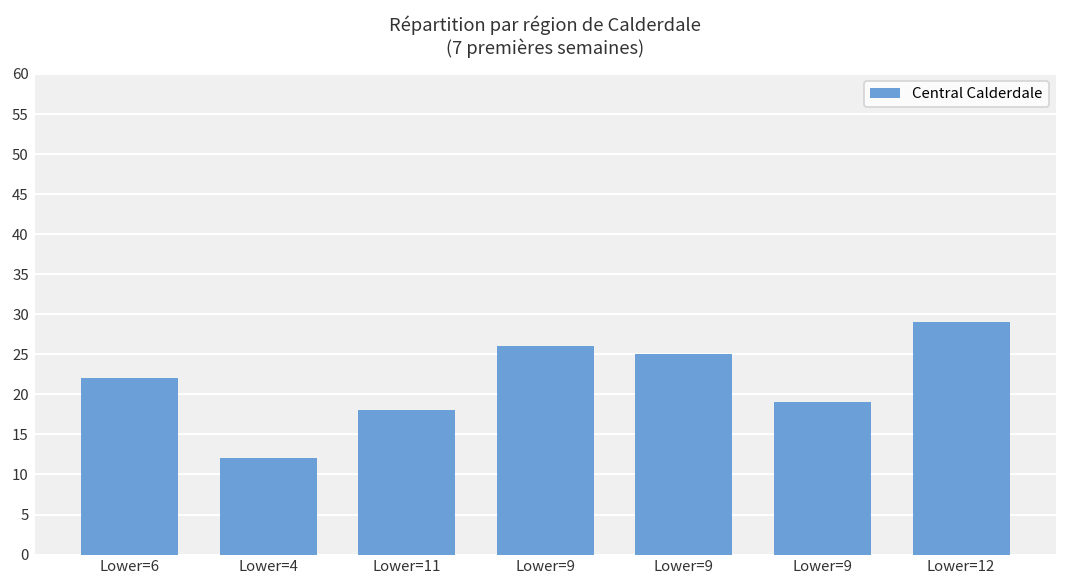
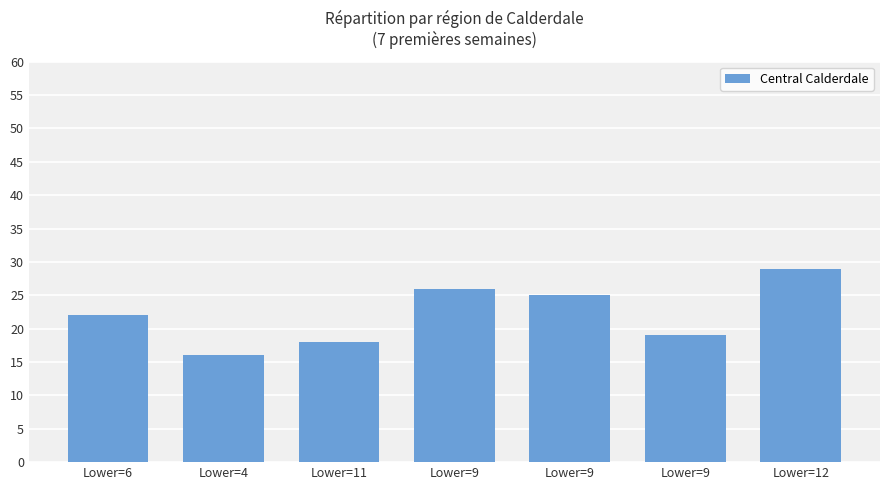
Lower=4: 12 -> 16
